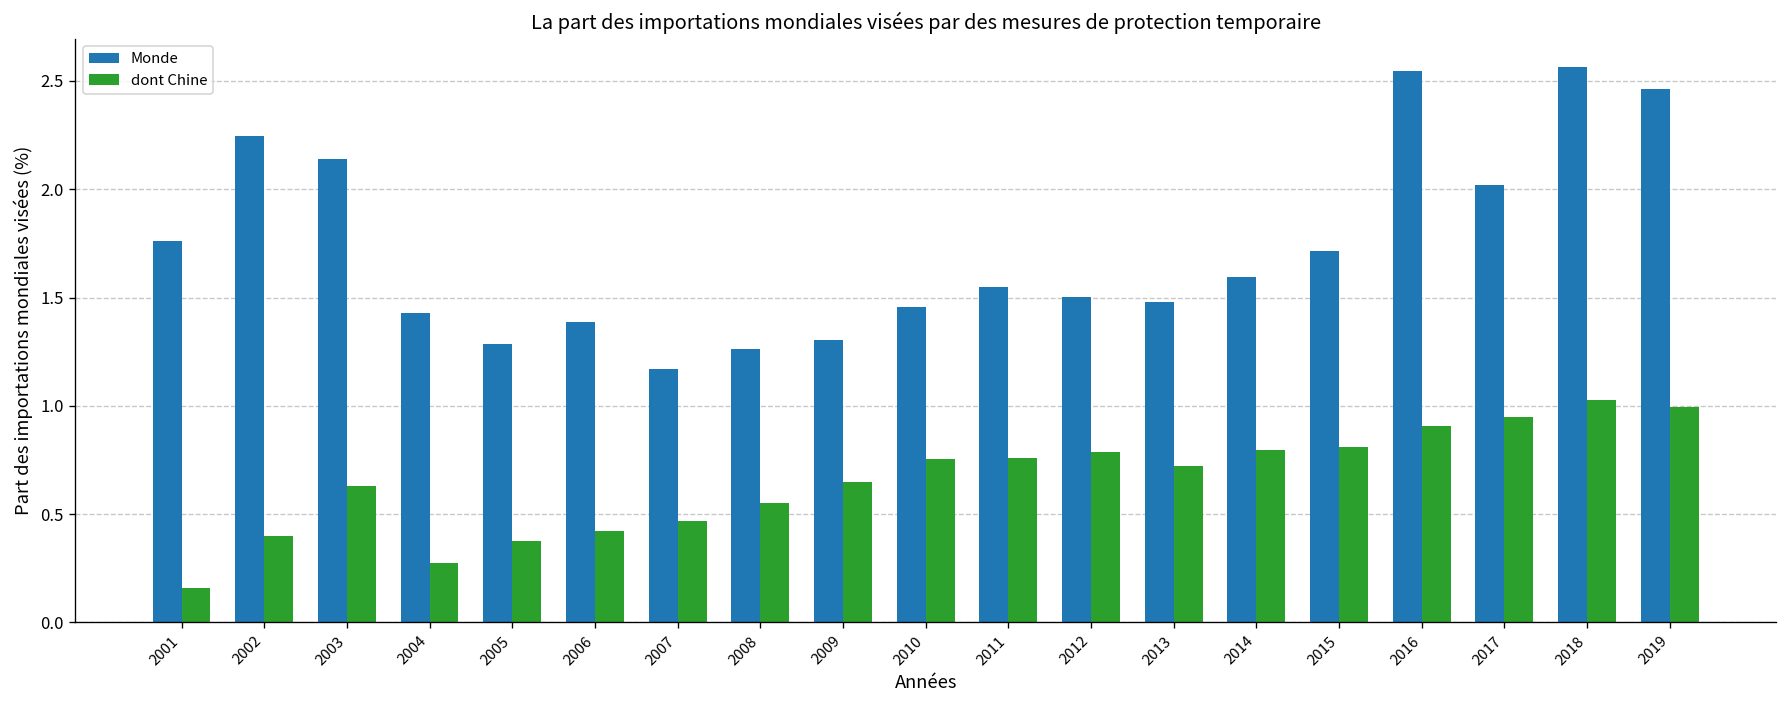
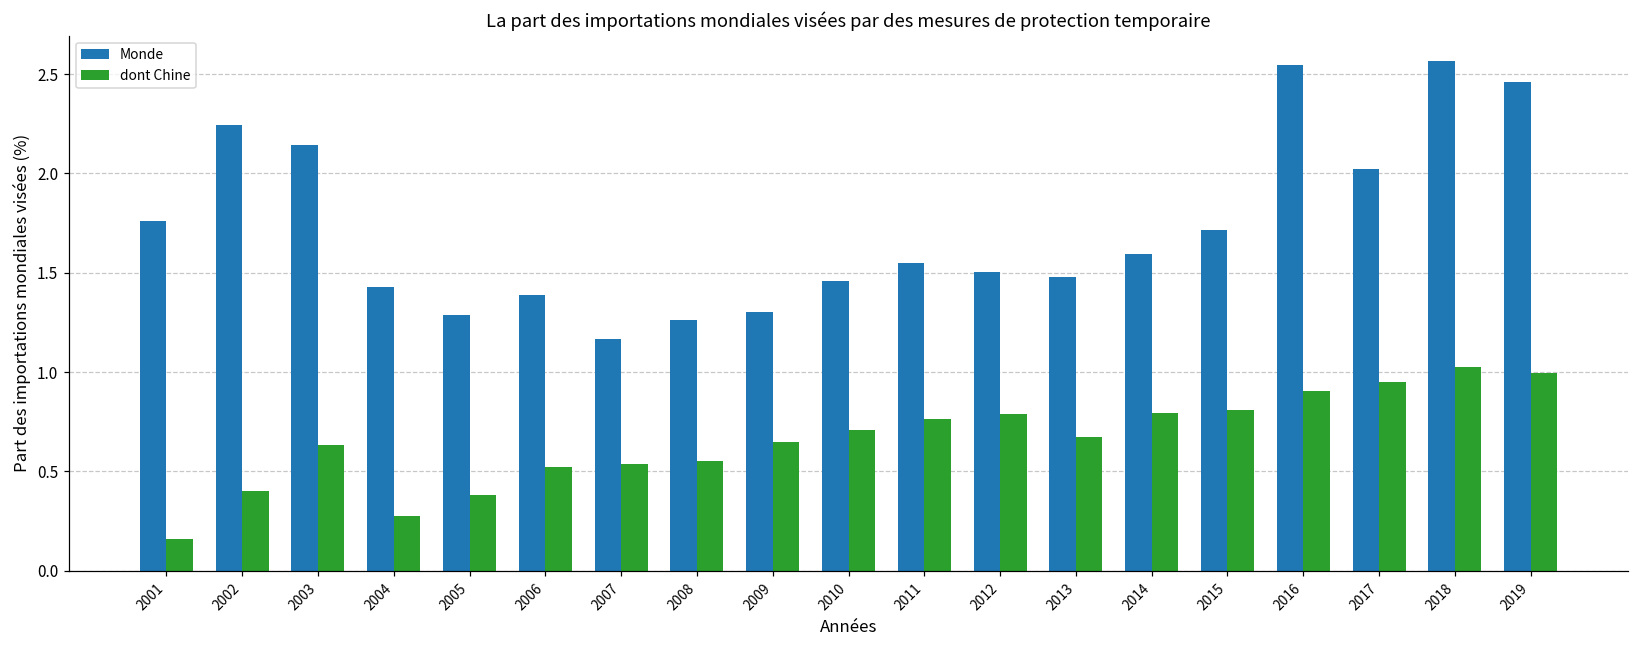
dont Chine, 2006: 0.42 -> 0.52
dont Chine, 2007: 0.47 -> 0.54
dont Chine, 2010: 0.75 -> 0.71
dont Chine, 2013: 0.72 -> 0.67
